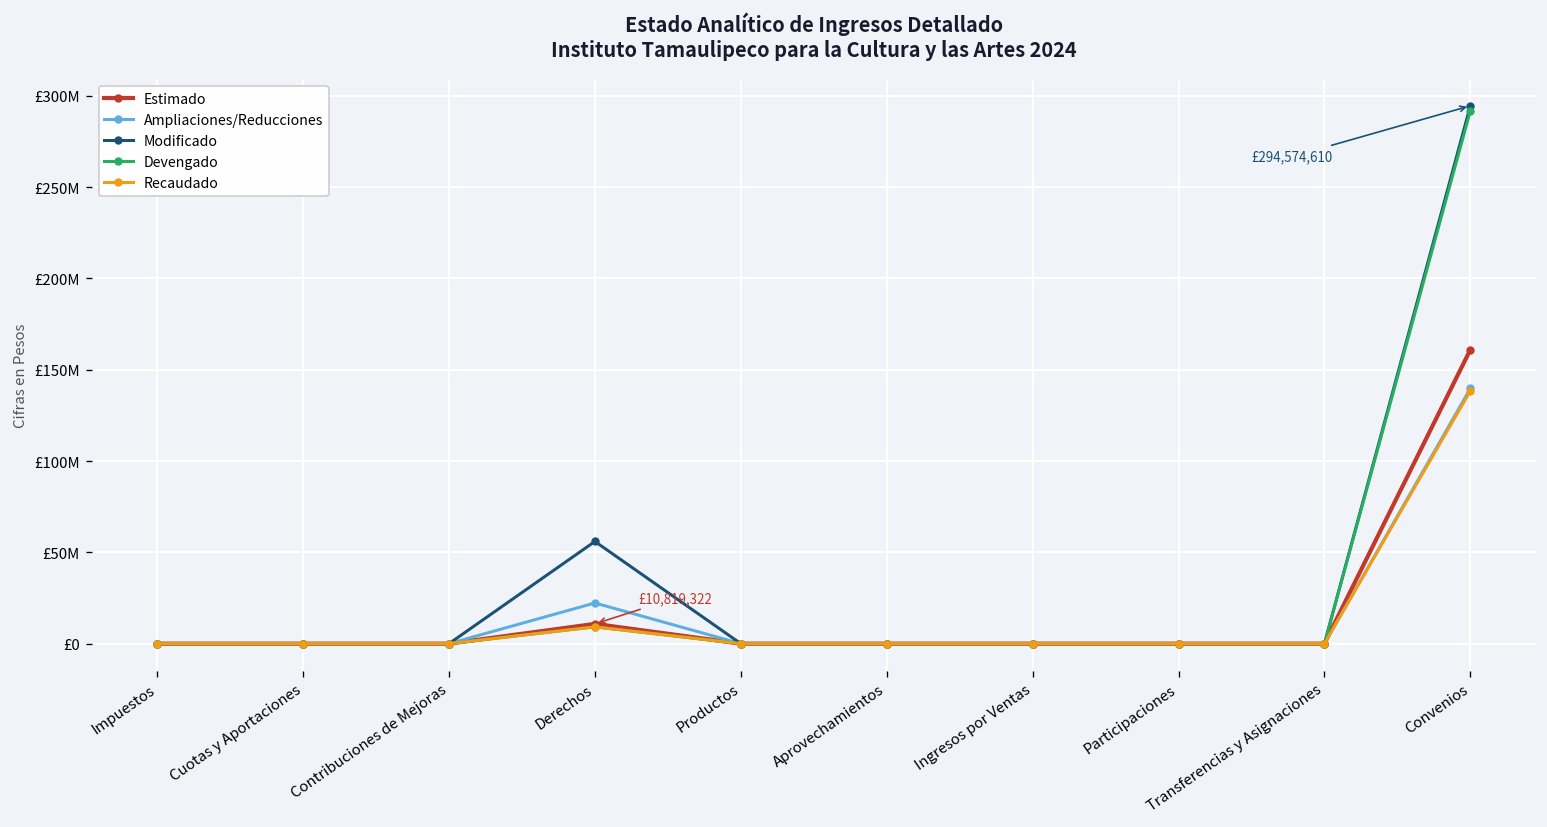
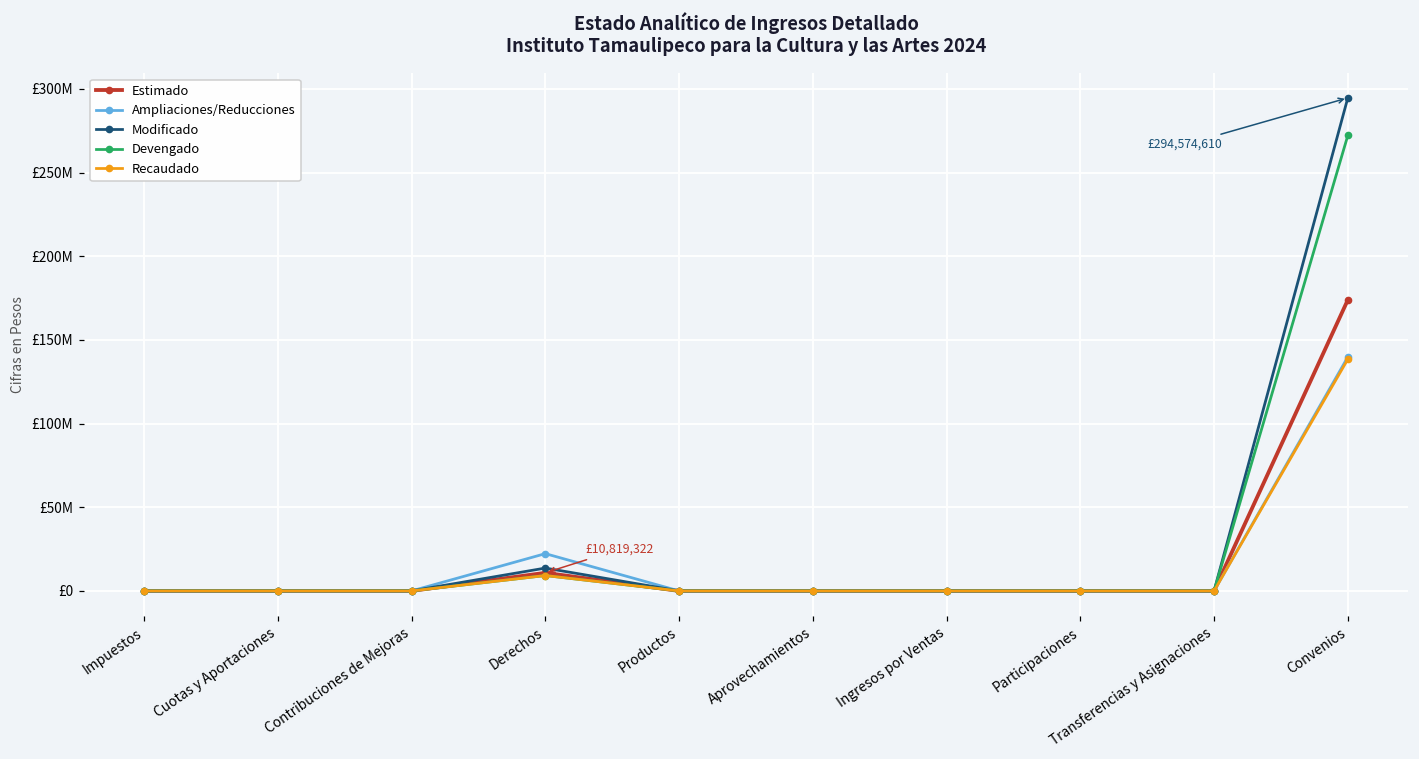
Modificado, Derechos: £56000000 -> £14000000
Estimado, Convenios: £161000000 -> £174000000
Devengado, Convenios: £292000000 -> £272000000
